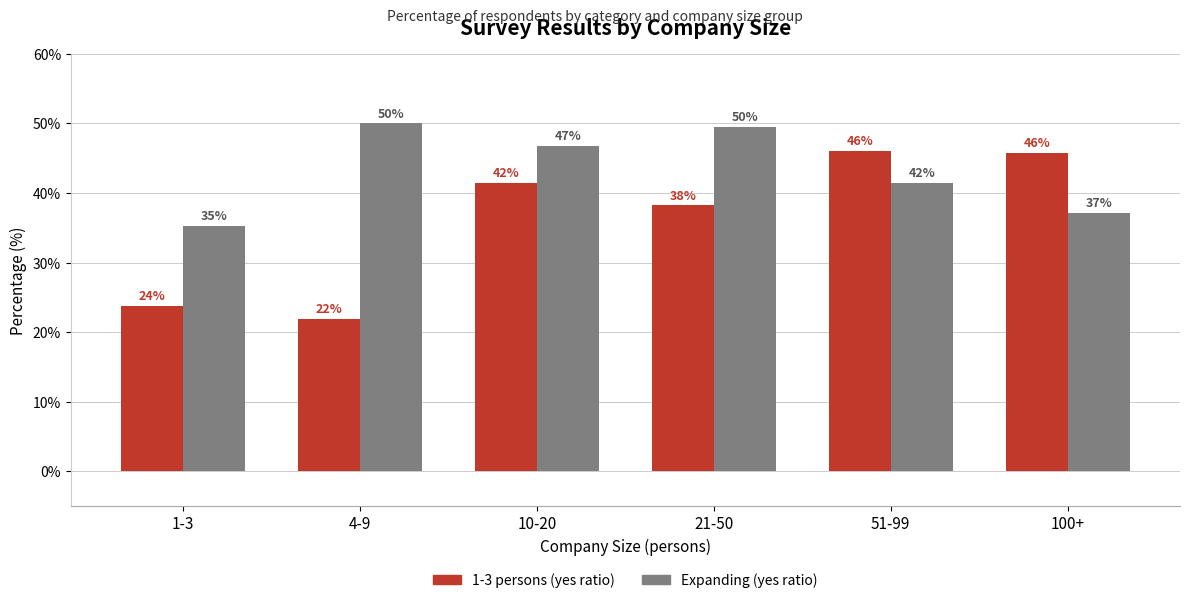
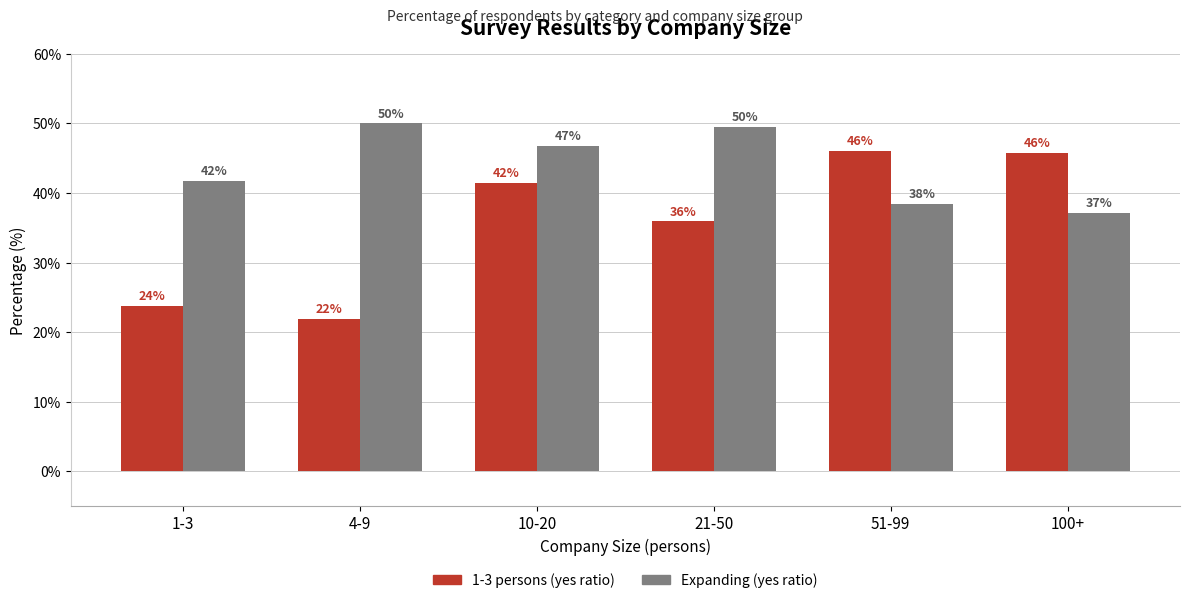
Expanding (yes ratio), 1-3: 35% -> 42%
1-3 persons (yes ratio), 21-50: 38% -> 36%
Expanding (yes ratio), 51-99: 42% -> 38%
